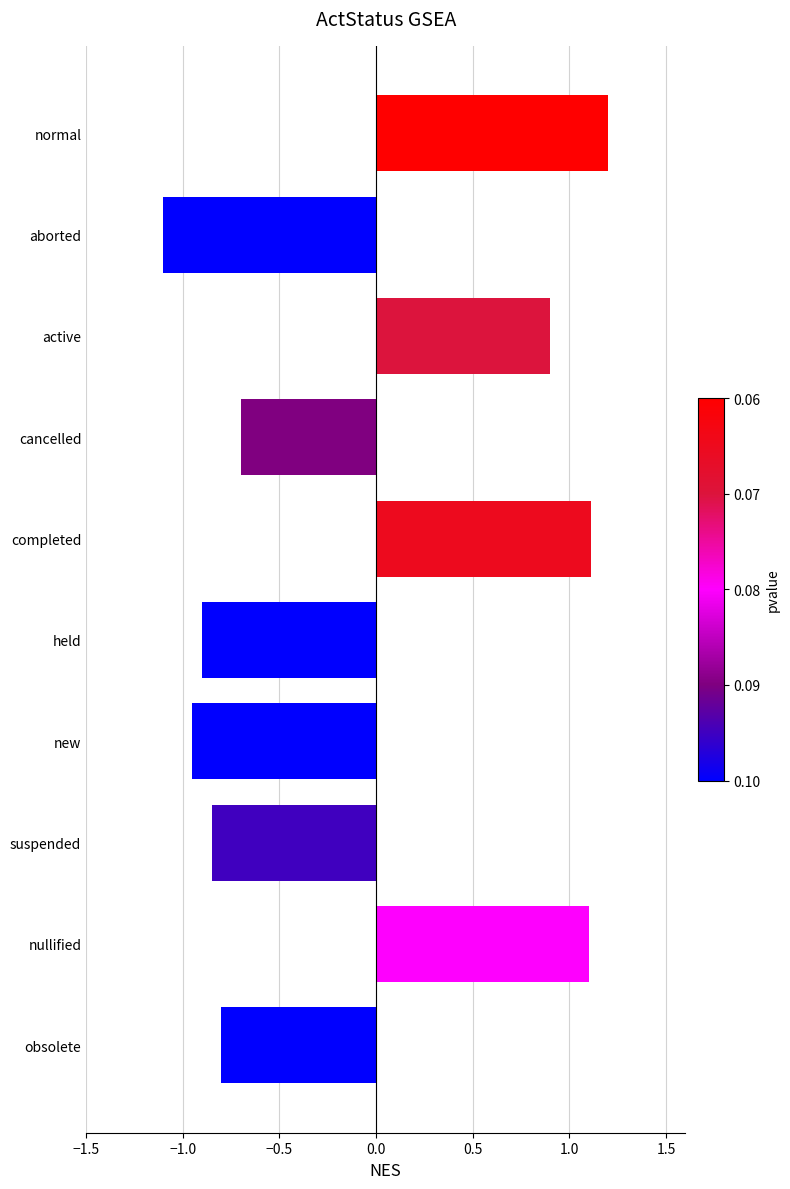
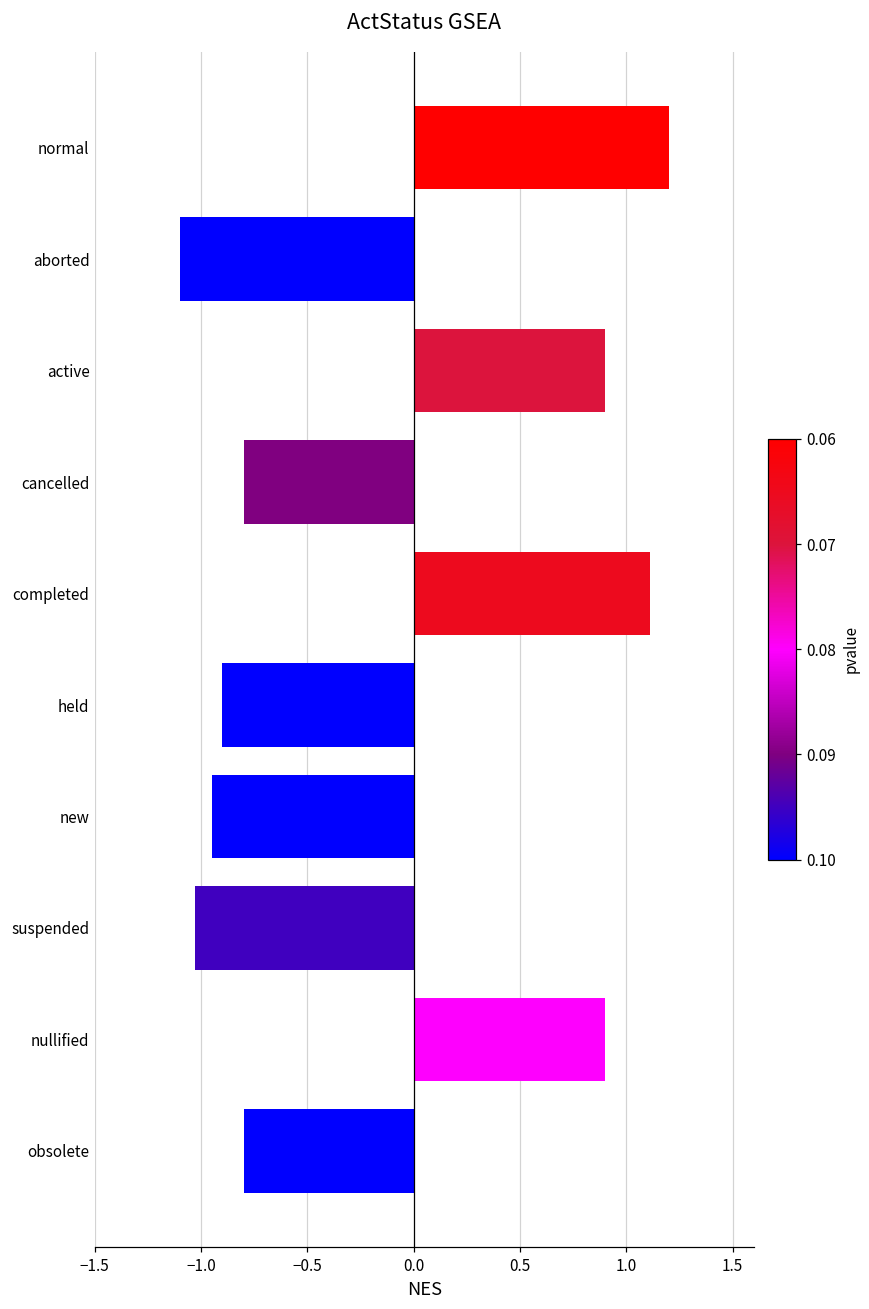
cancelled: -0.7 -> -0.8
suspended: -0.85 -> -1.03
nullified: 1.1 -> 0.9
